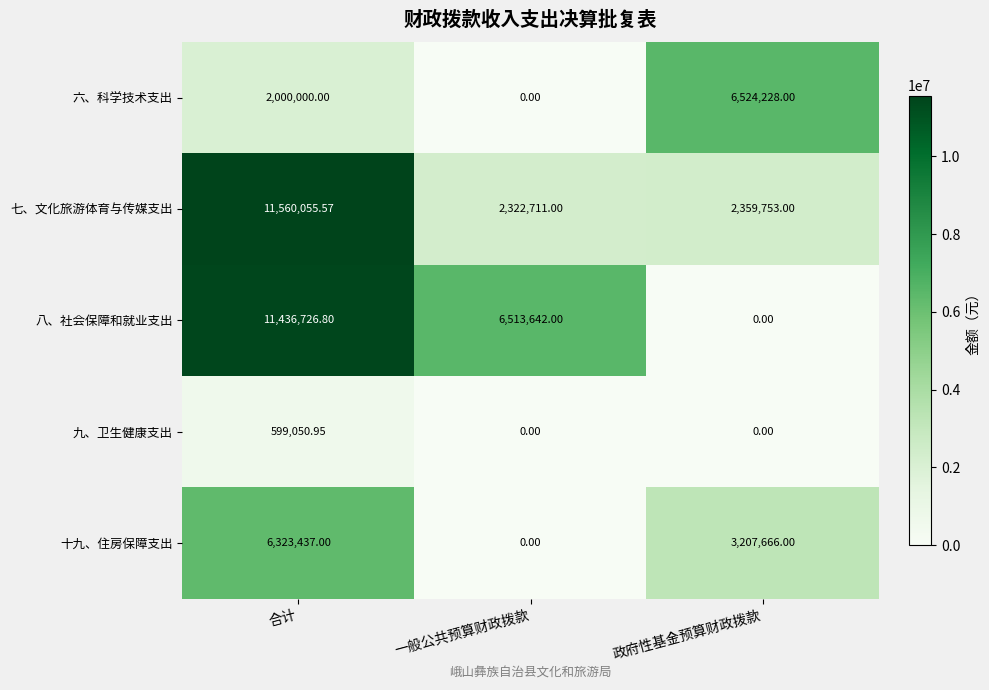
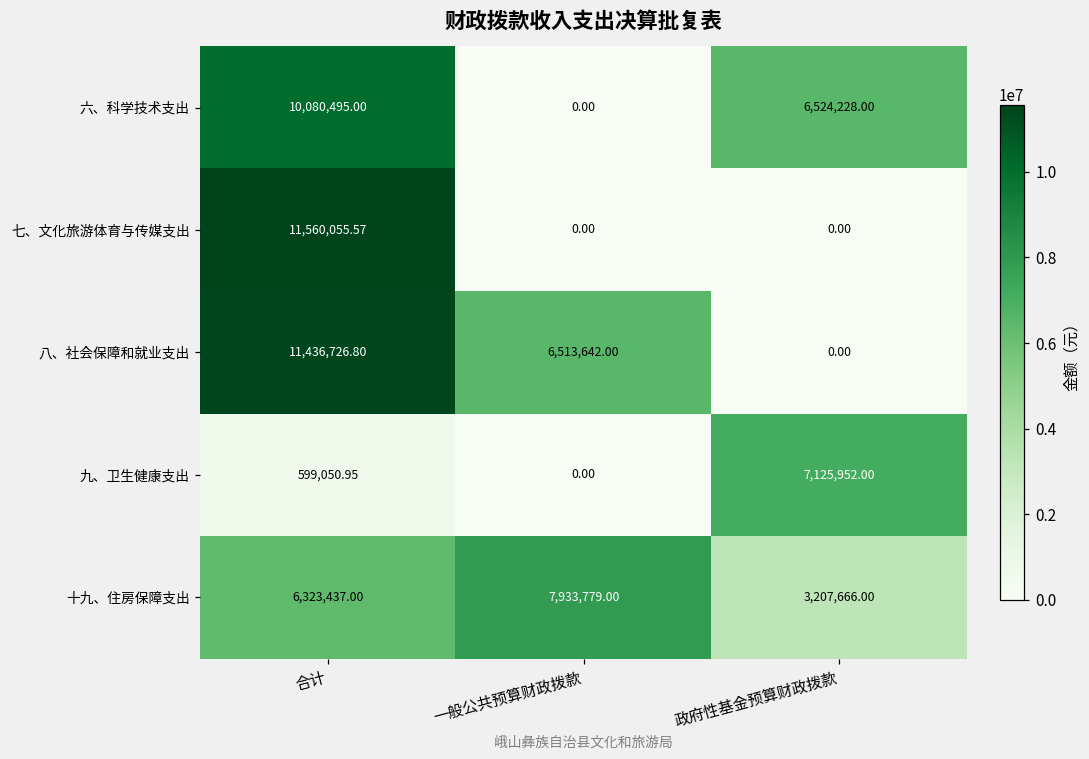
六、科学技术支出, 合计: 2,000,000.00 -> 10,080,495.00
七、文化旅游体育与传媒支出, 一般公共预算财政拨款: 2,322,711.00 -> 0.00
七、文化旅游体育与传媒支出, 政府性基金预算财政拨款: 2,359,753.00 -> 0.00
九、卫生健康支出, 政府性基金预算财政拨款: 0.00 -> 7,125,952.00
十九、住房保障支出, 一般公共预算财政拨款: 0.00 -> 7,933,779.00
